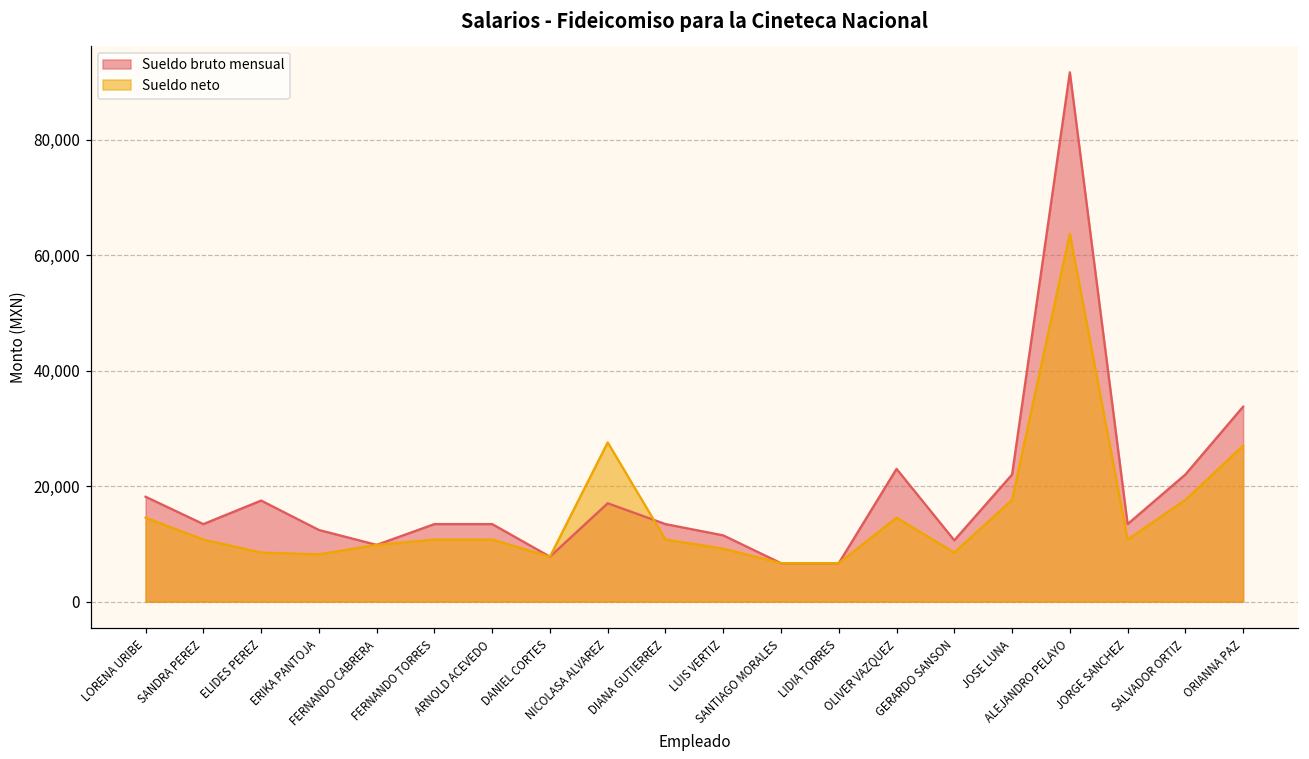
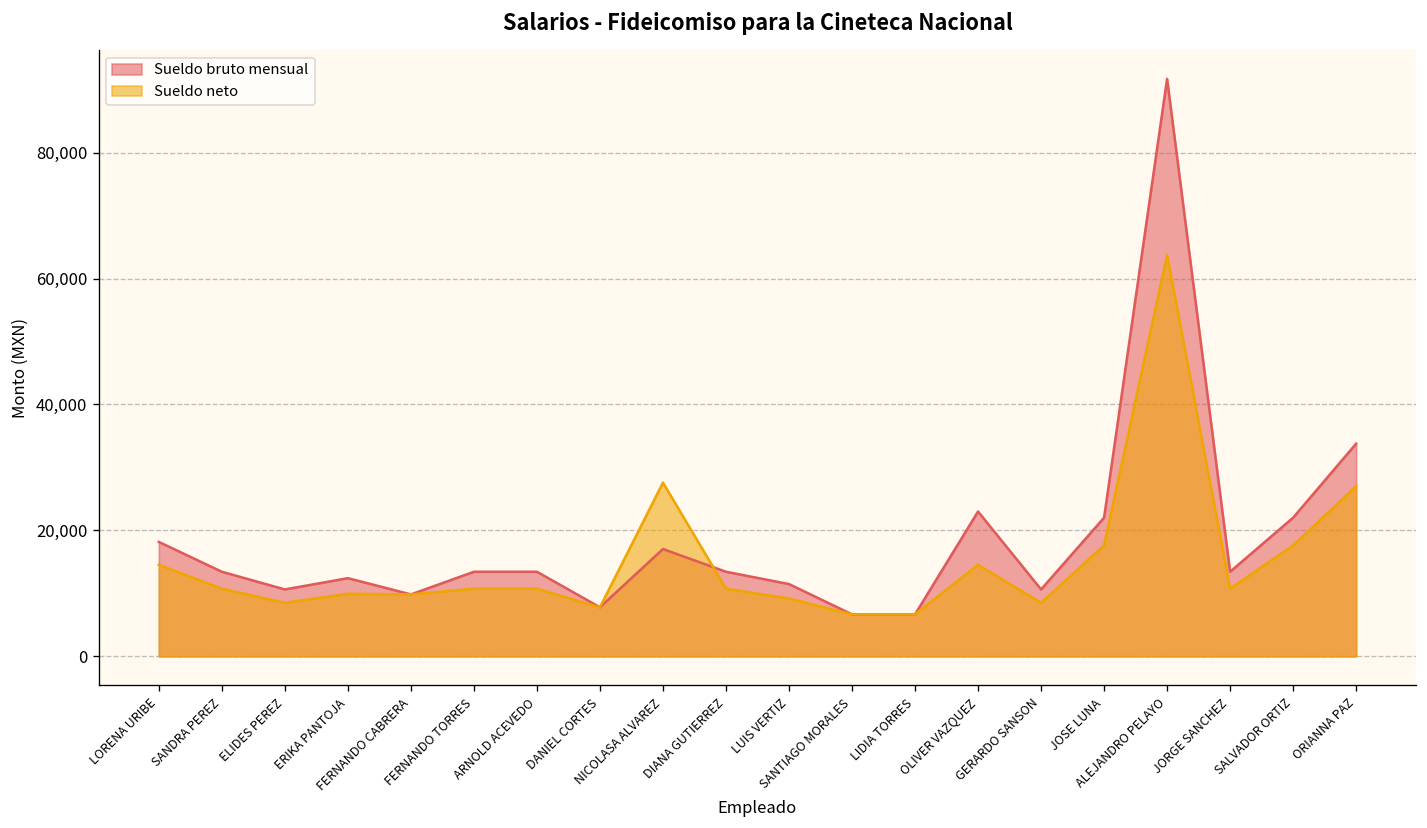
Sueldo bruto mensual, ELIDES PEREZ: 18,000 -> 11,000
Sueldo neto, ERIKA PANTOJA: 8,000 -> 10,000
